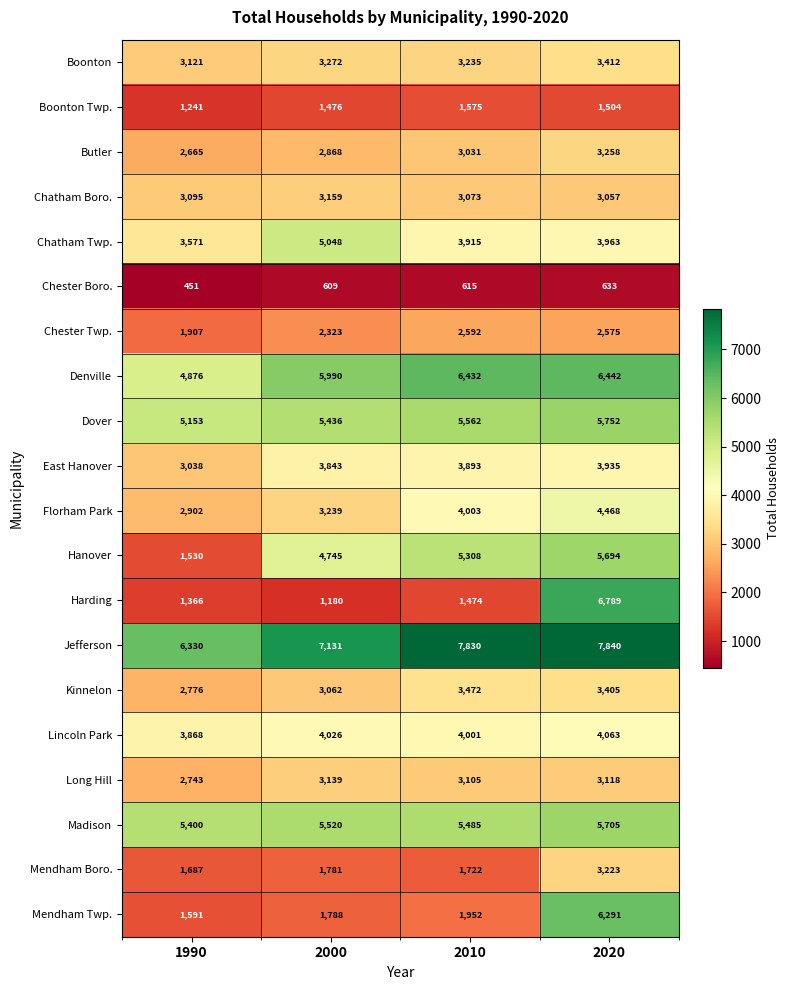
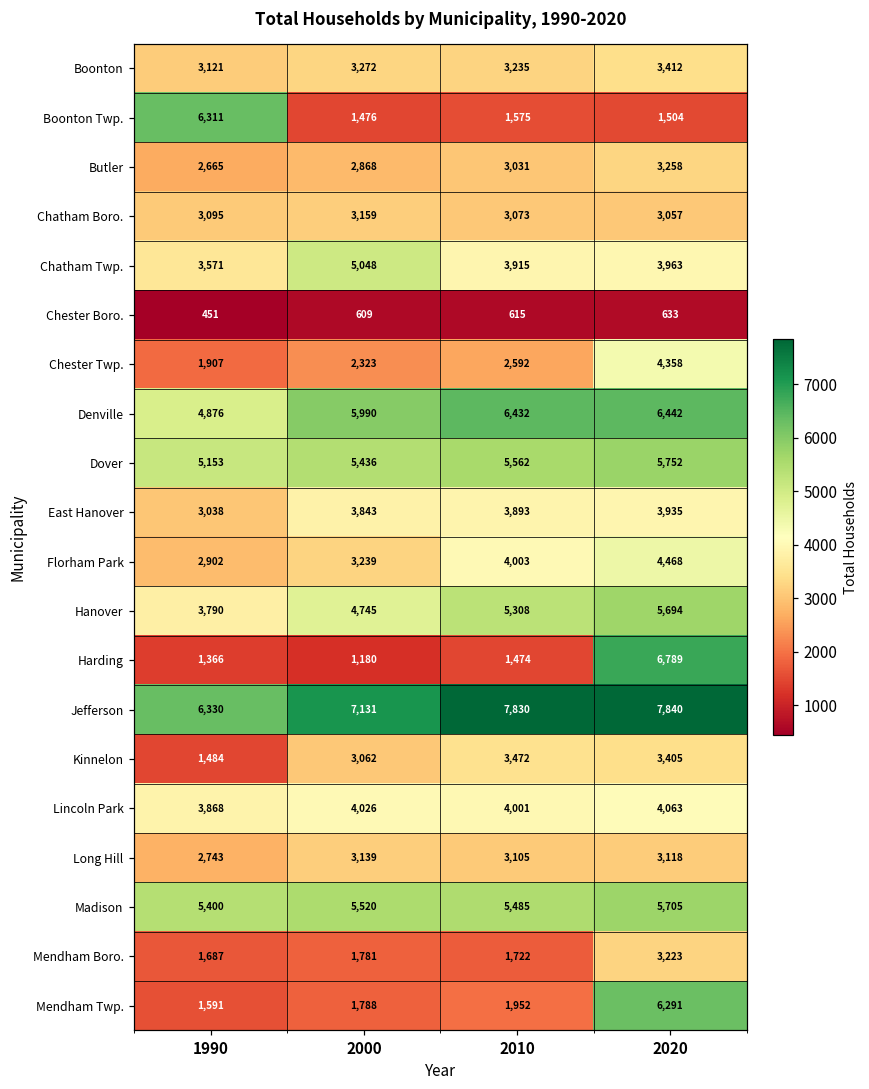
Boonton Twp., 1990: 1,241 -> 6,311
Chester Twp., 2020: 2,575 -> 4,358
Hanover, 1990: 1,530 -> 3,790
Kinnelon, 1990: 2,776 -> 1,484
